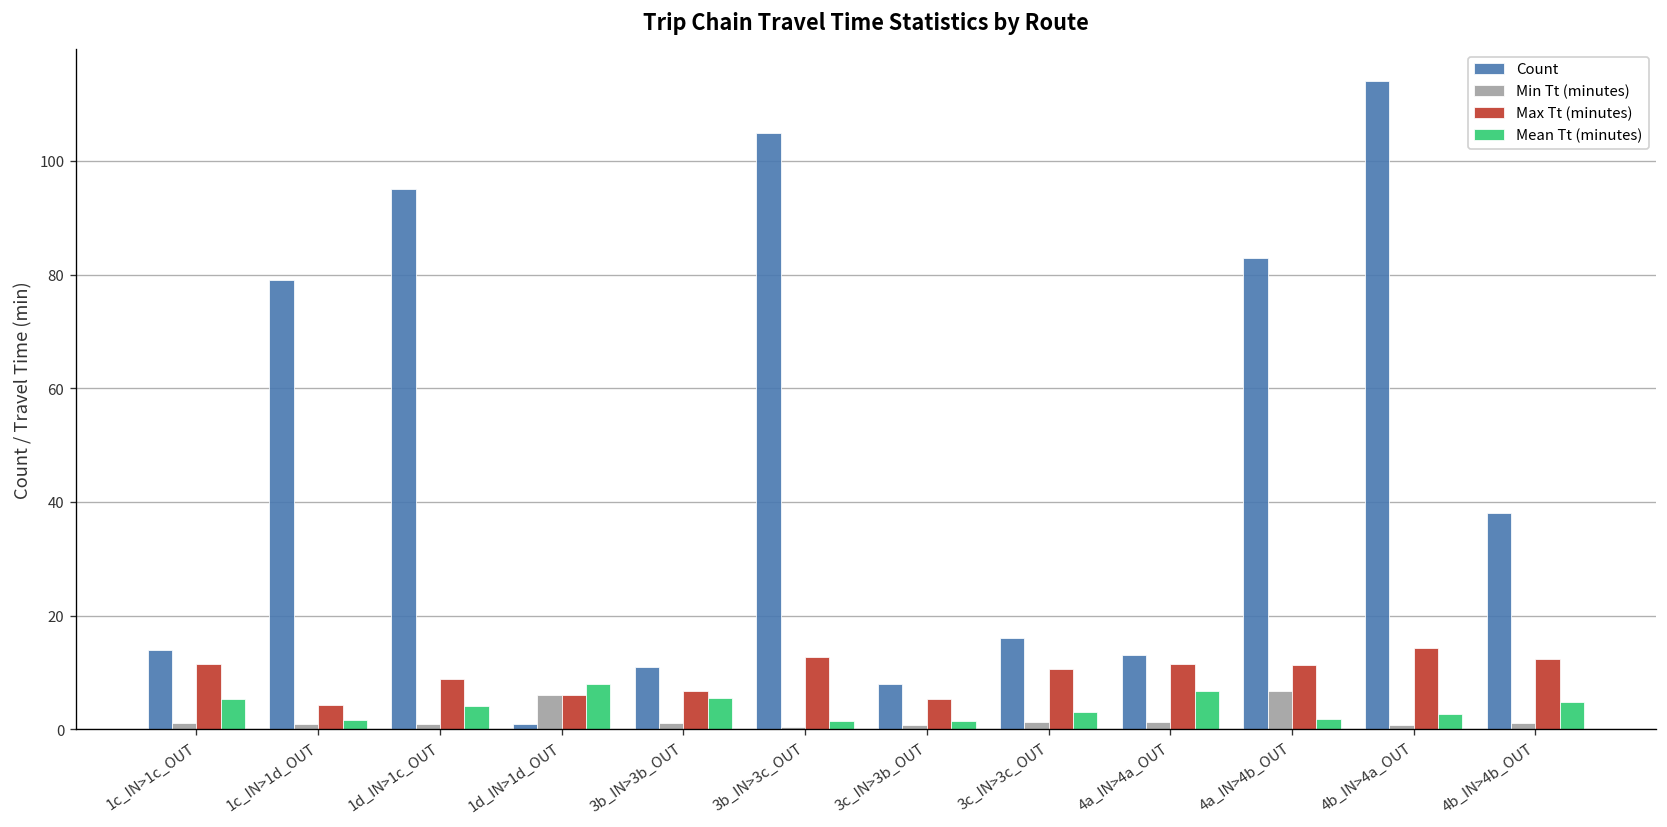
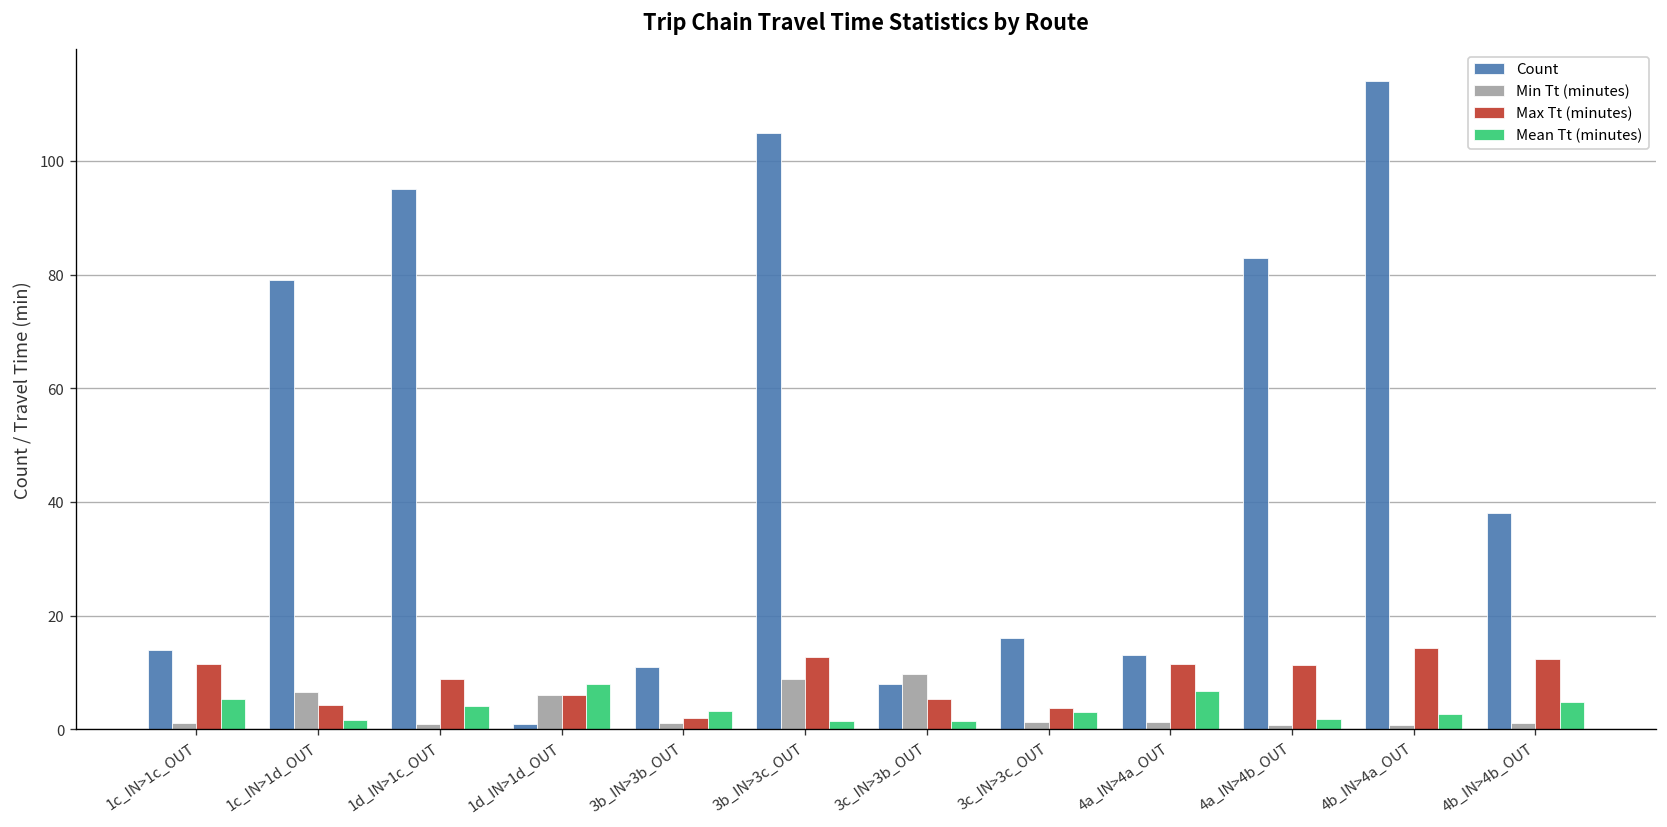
Min Tt (minutes), 1c_IN>1d_OUT: 1 -> 7
Max Tt (minutes), 3b_IN>3b_OUT: 7 -> 2
Mean Tt (minutes), 3b_IN>3b_OUT: 6 -> 3
Min Tt (minutes), 3b_IN>3c_OUT: 0 -> 9
Min Tt (minutes), 3c_IN>3b_OUT: 1 -> 10
Max Tt (minutes), 3c_IN>3c_OUT: 11 -> 4
Min Tt (minutes), 4a_IN>4b_OUT: 7 -> 1
